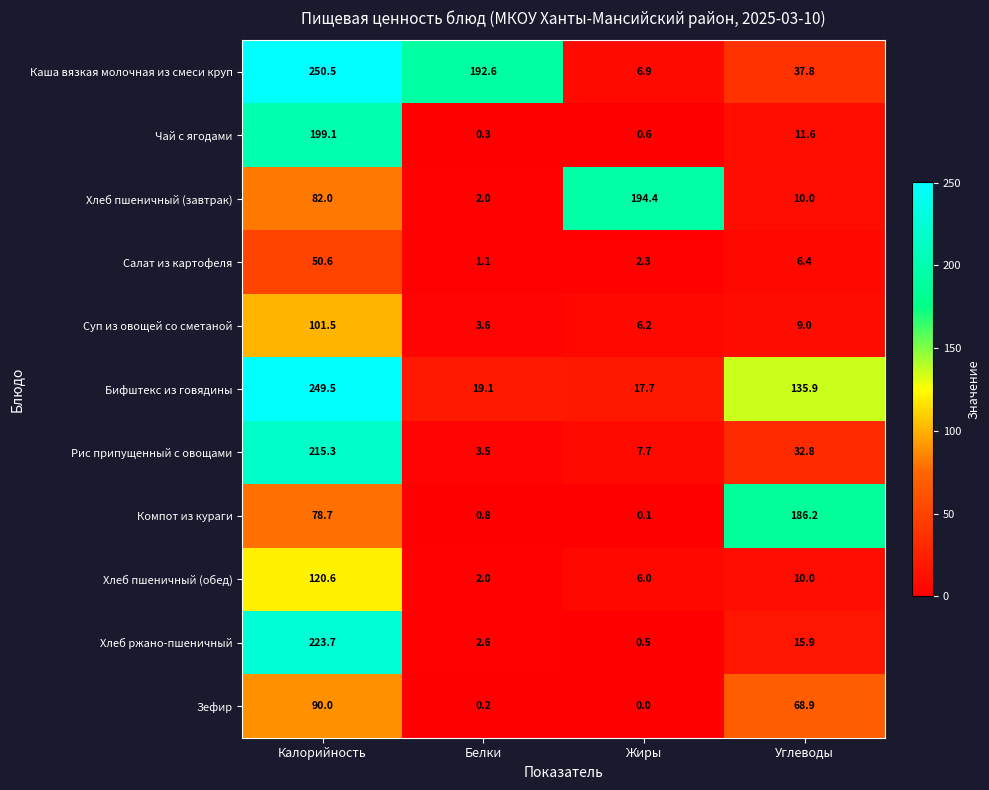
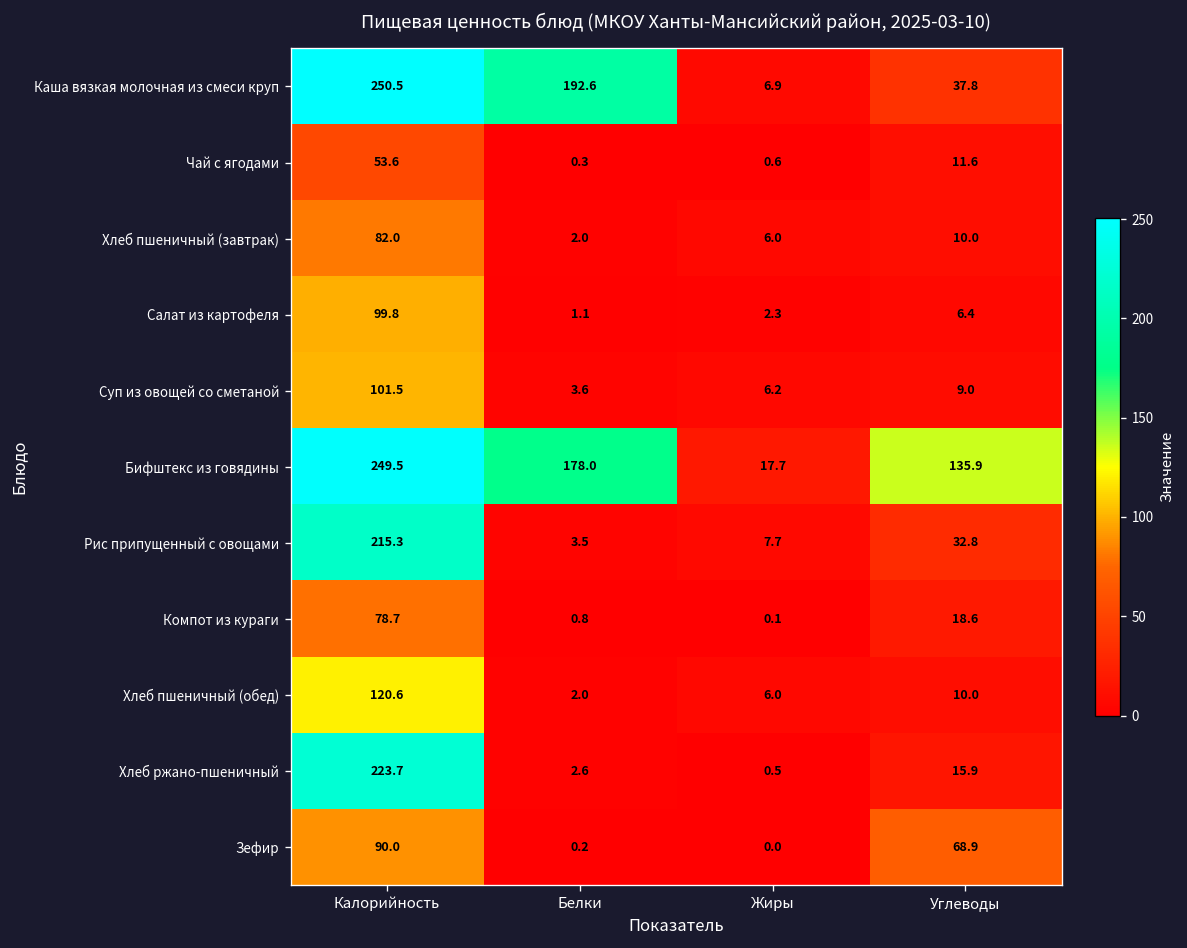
Чай с ягодами, Калорийность: 199.1 -> 53.6
Хлеб пшеничный (завтрак), Жиры: 194.4 -> 6.0
Салат из картофеля, Калорийность: 50.6 -> 99.8
Бифштекс из говядины, Белки: 19.1 -> 178.0
Компот из кураги, Углеводы: 186.2 -> 18.6
